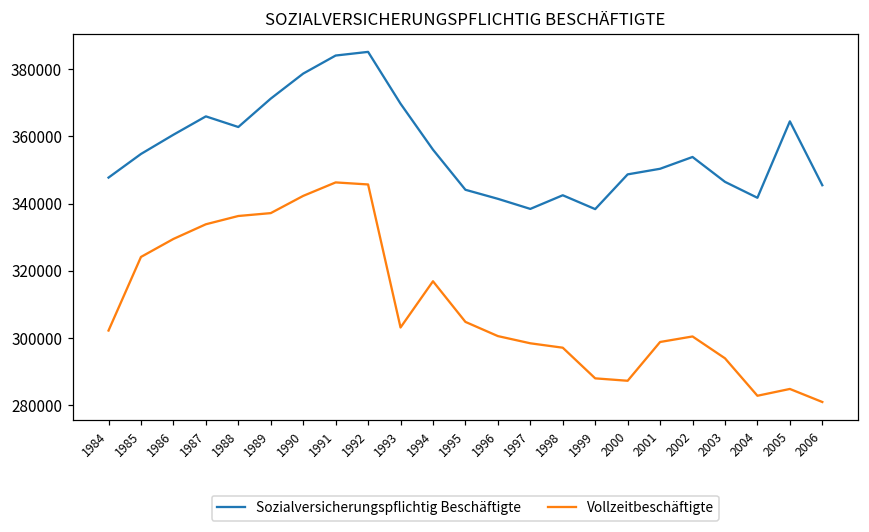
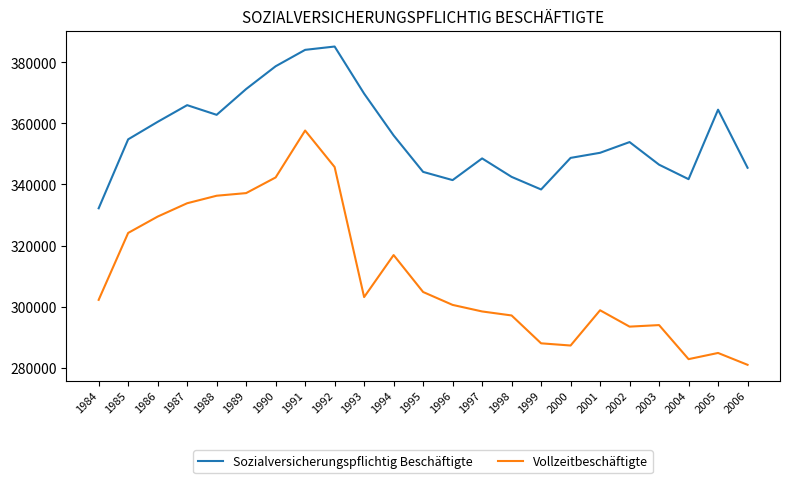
Sozialversicherungspflichtig Beschäftigte, 1984: 348000 -> 332000
Vollzeitbeschäftigte, 1991: 346000 -> 358000
Sozialversicherungspflichtig Beschäftigte, 1997: 338000 -> 349000
Vollzeitbeschäftigte, 2002: 300000 -> 293000
